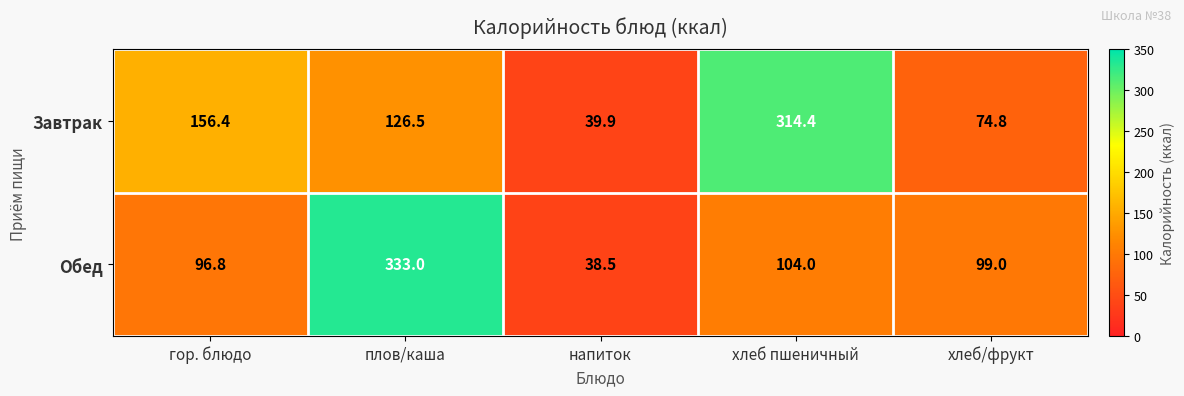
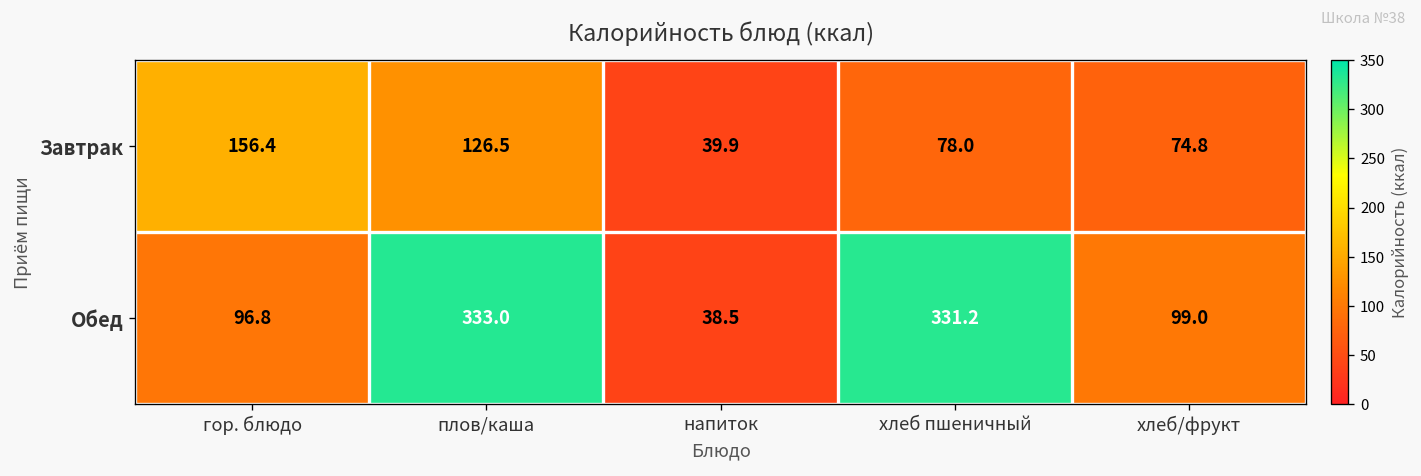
Завтрак, хлеб пшеничный: 314.4 -> 78.0
Обед, хлеб пшеничный: 104.0 -> 331.2
